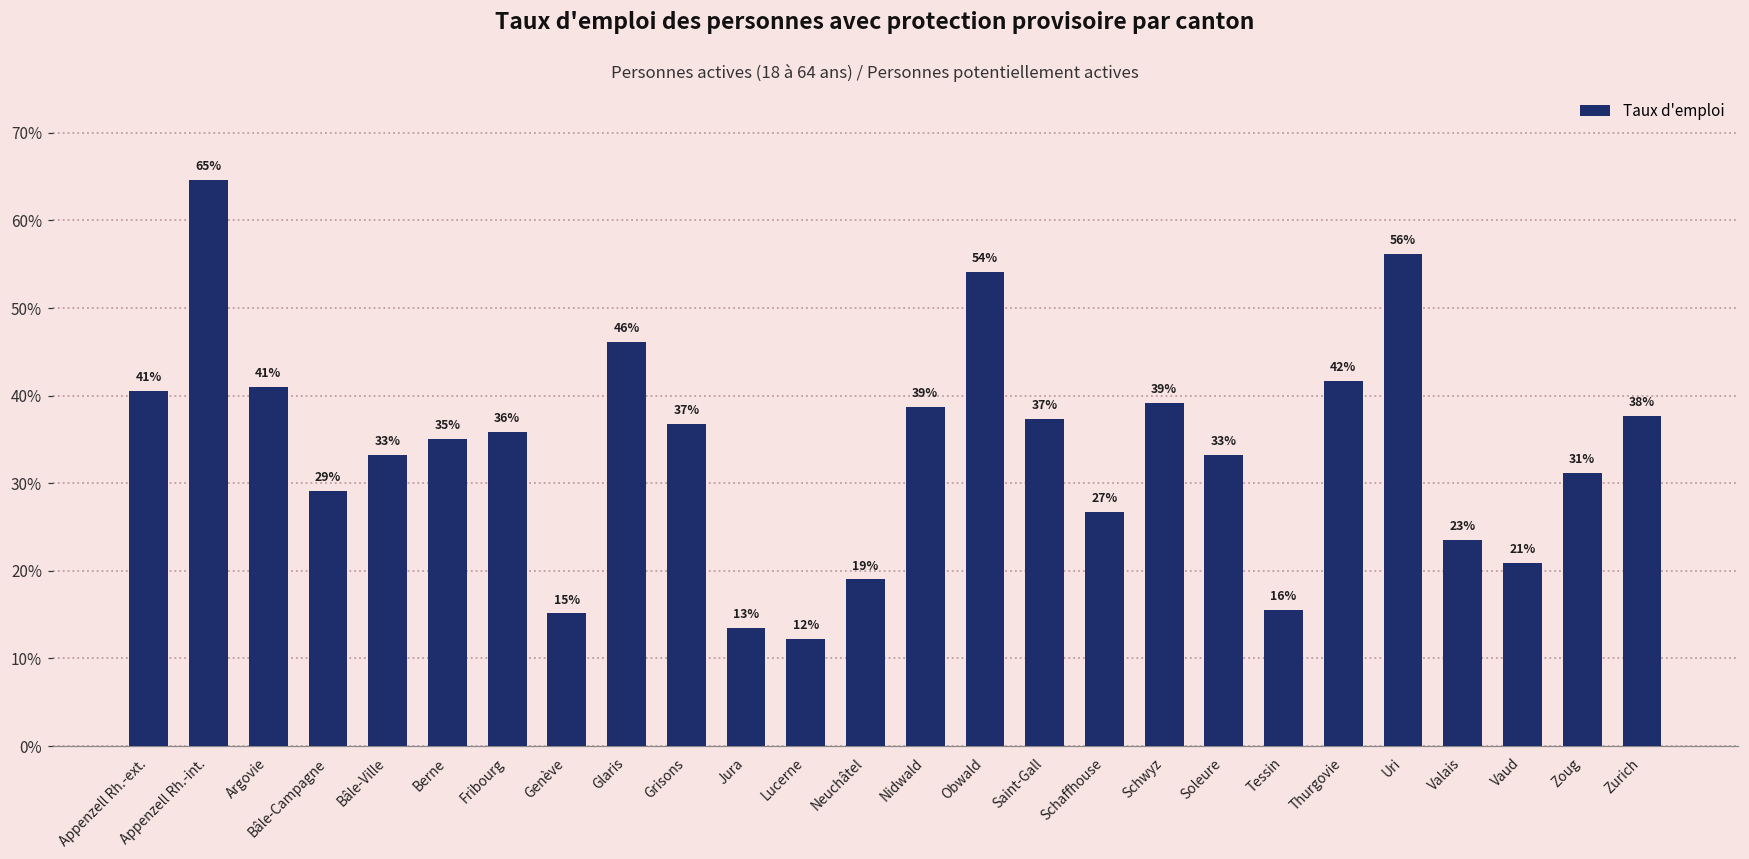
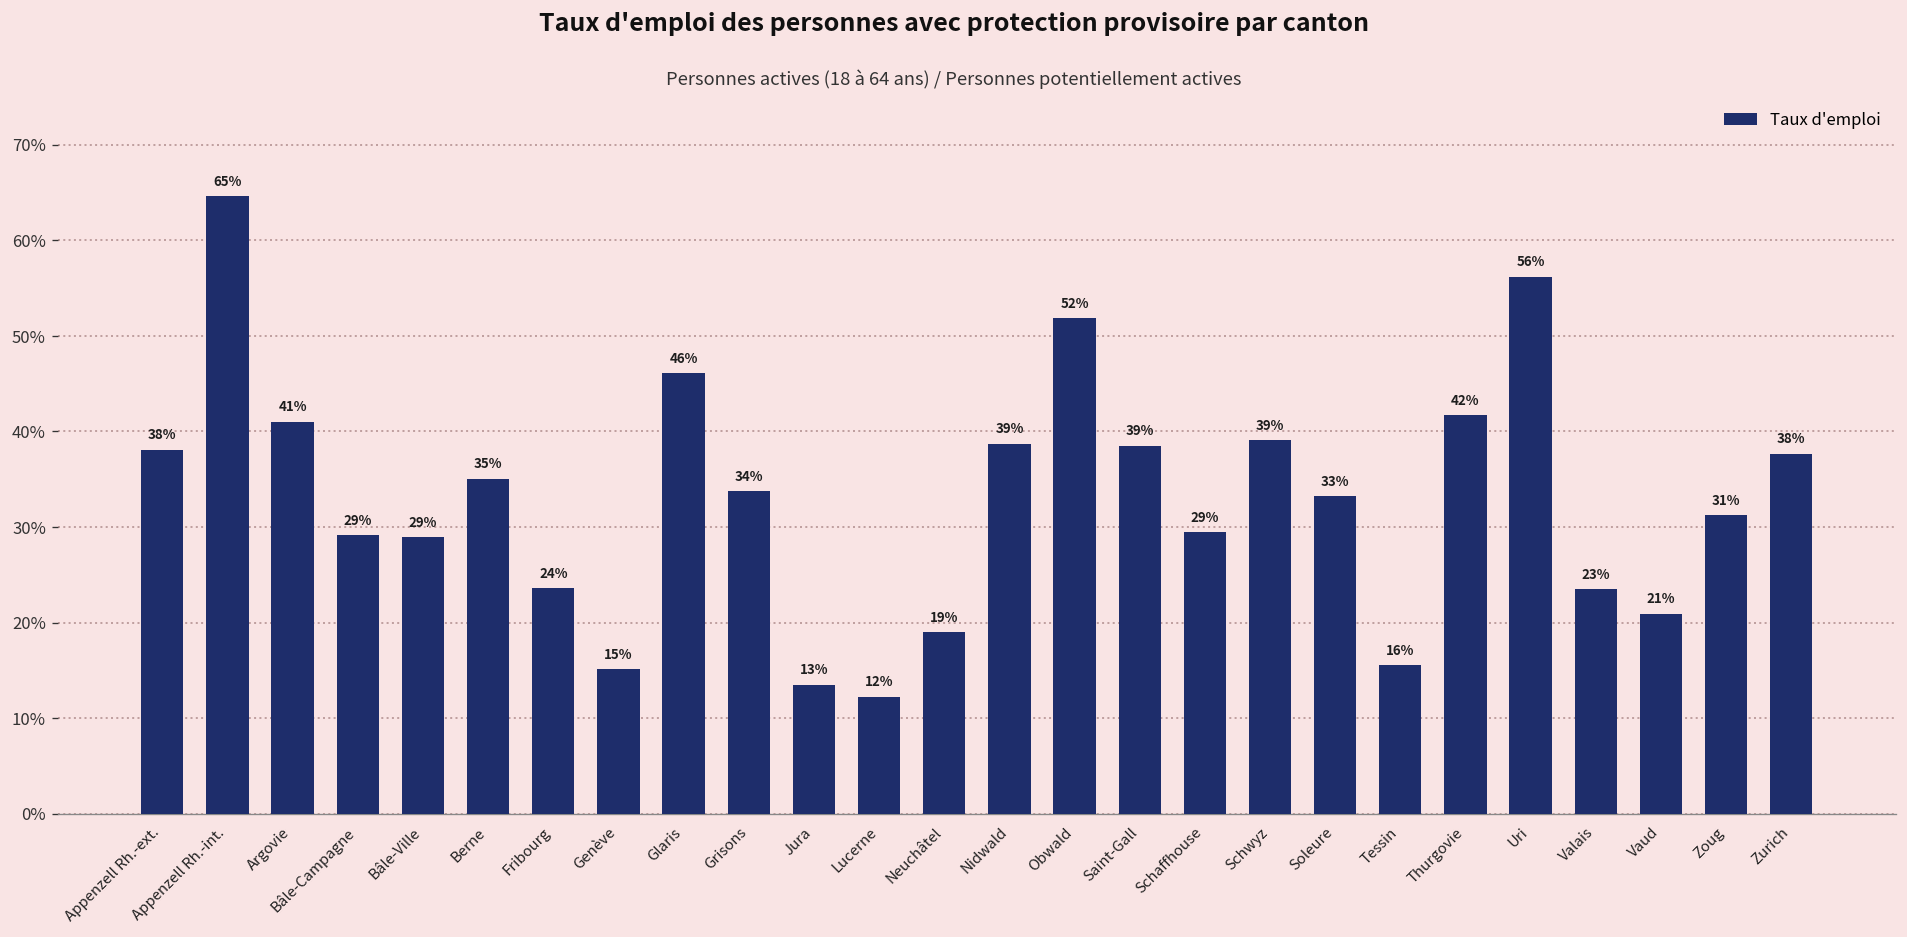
Appenzell Rh.-ext.: 41% -> 38%
Bâle-Ville: 33% -> 29%
Fribourg: 36% -> 24%
Grisons: 37% -> 34%
Obwald: 54% -> 52%
Saint-Gall: 37% -> 39%
Schaffhouse: 27% -> 29%
